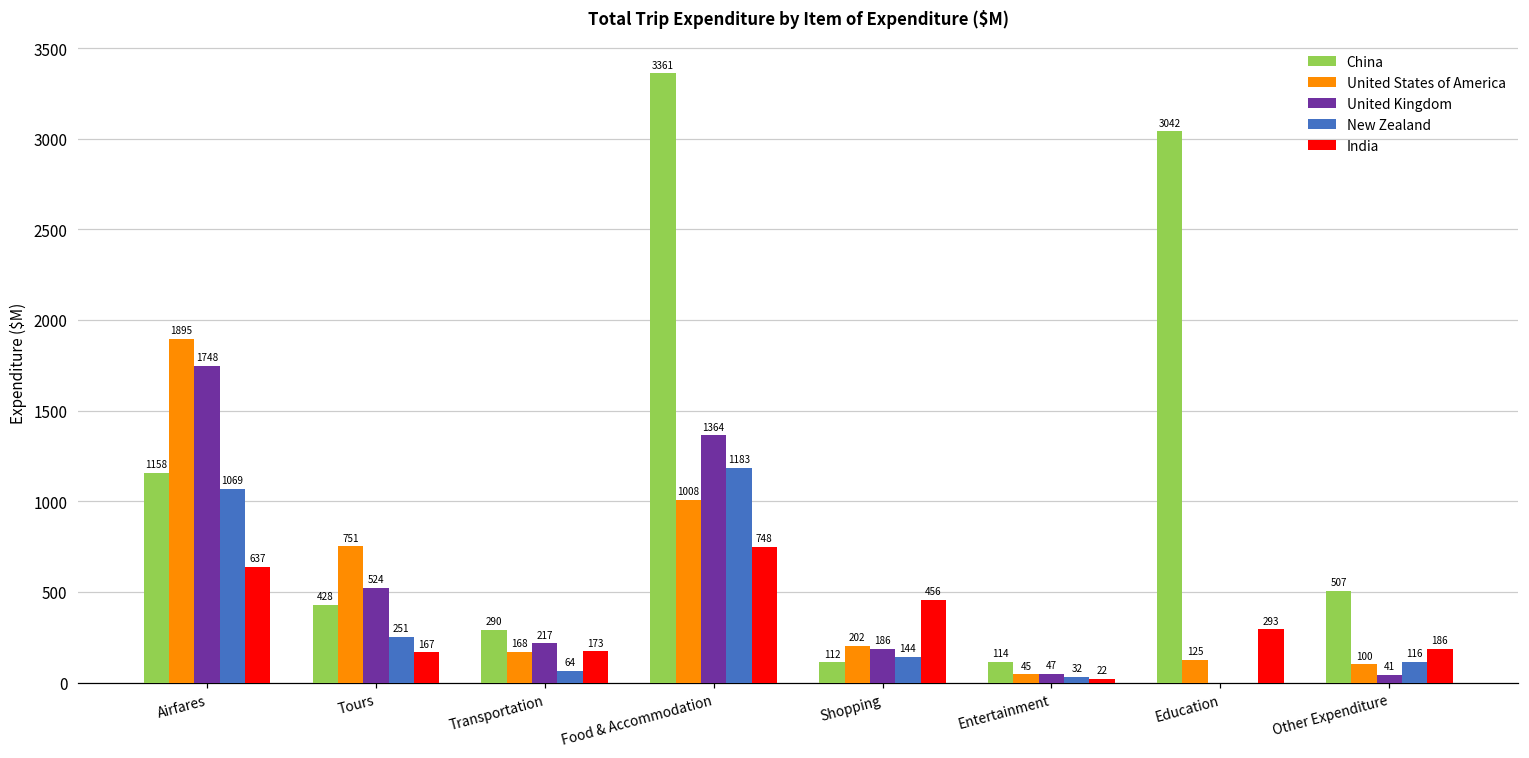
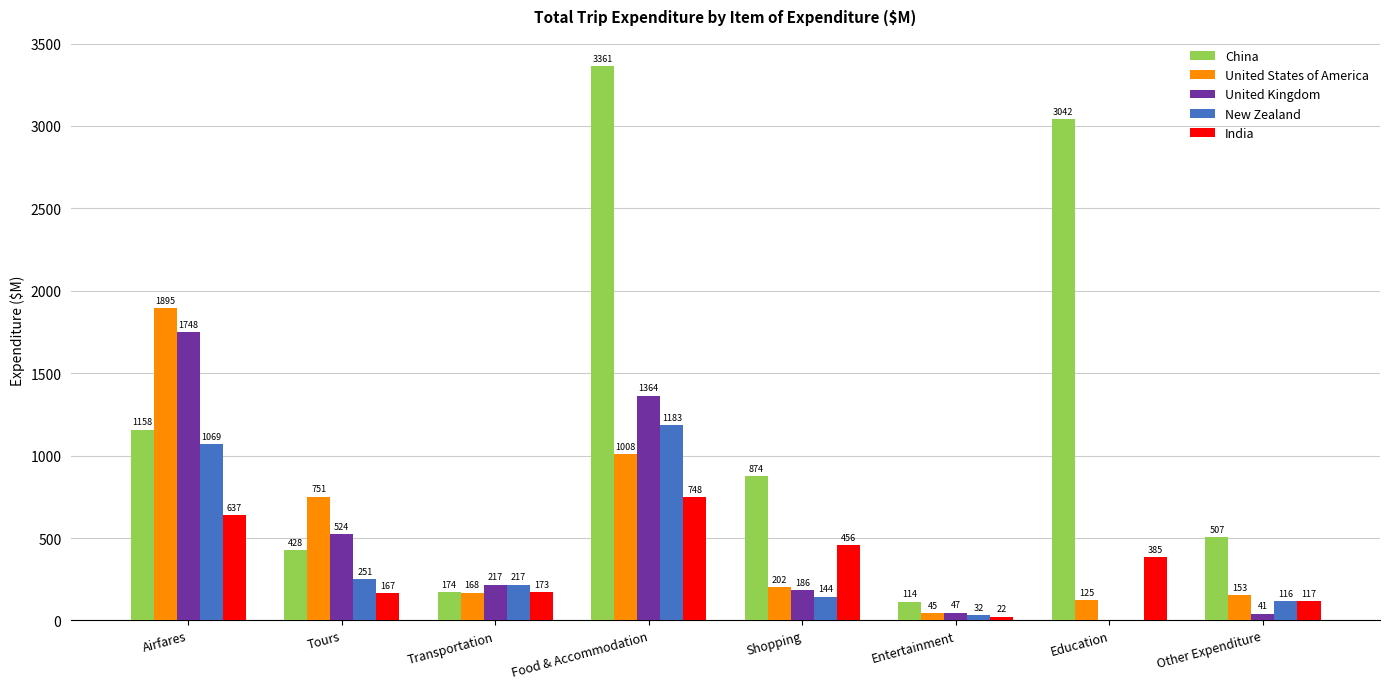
China, Transportation: 290 -> 174
New Zealand, Transportation: 64 -> 217
China, Shopping: 112 -> 874
India, Education: 293 -> 385
United States of America, Other Expenditure: 100 -> 153
India, Other Expenditure: 186 -> 117
